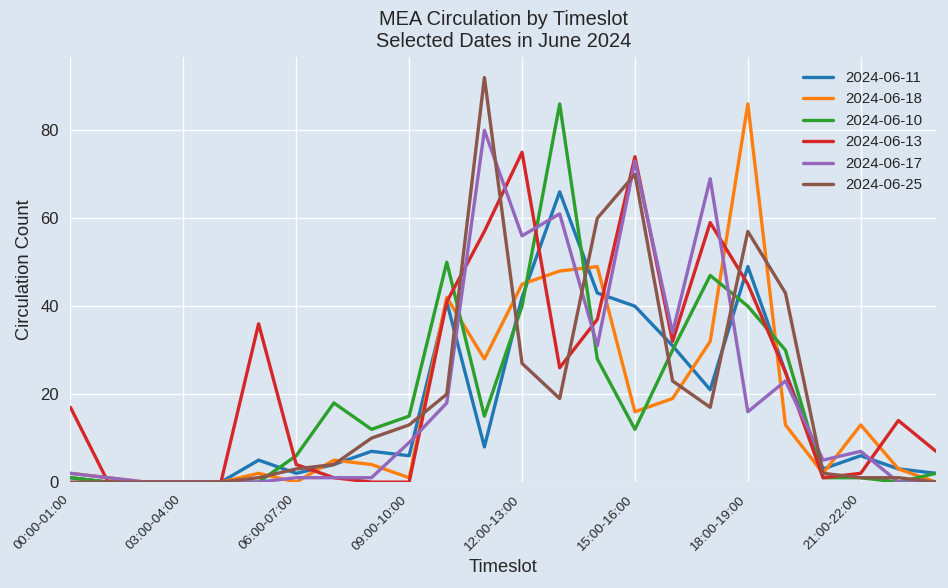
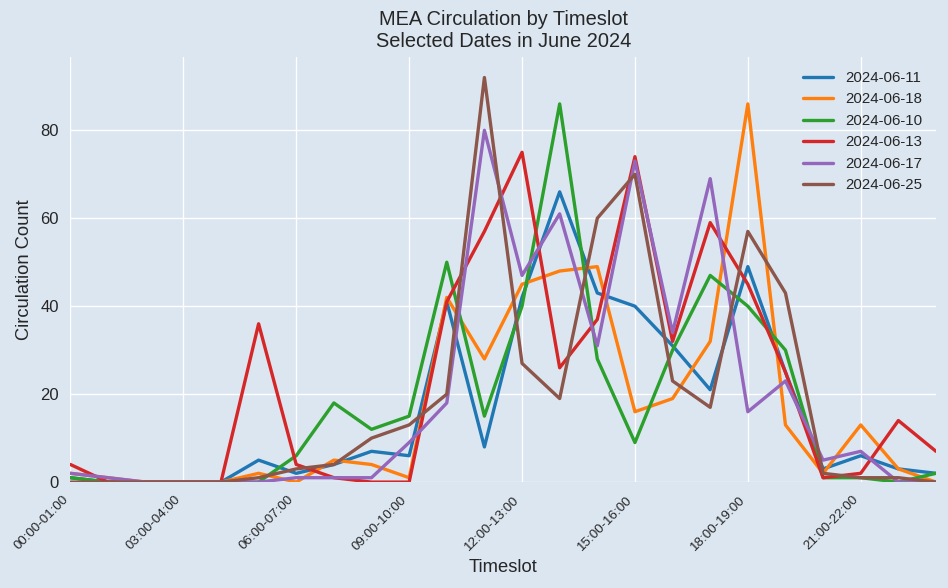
2024-06-13, 00:00-01:00: 17 -> 4
2024-06-17, 12:00-13:00: 56 -> 47
2024-06-10, 15:00-16:00: 12 -> 9
